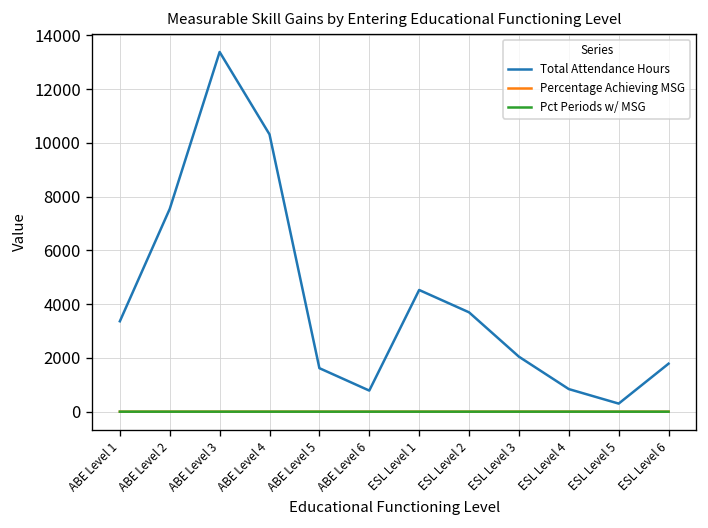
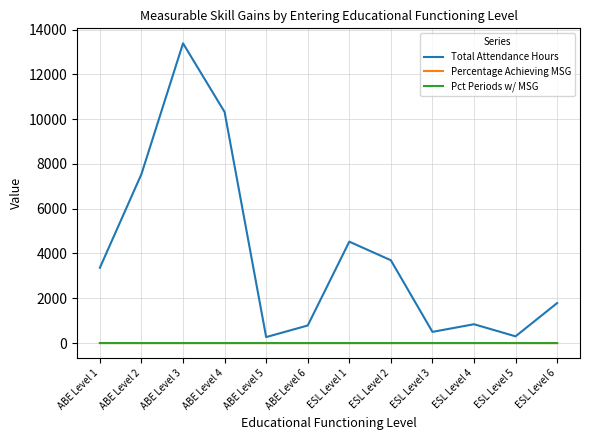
Total Attendance Hours, ABE Level 5: 1600 -> 300
Total Attendance Hours, ESL Level 3: 2000 -> 500
